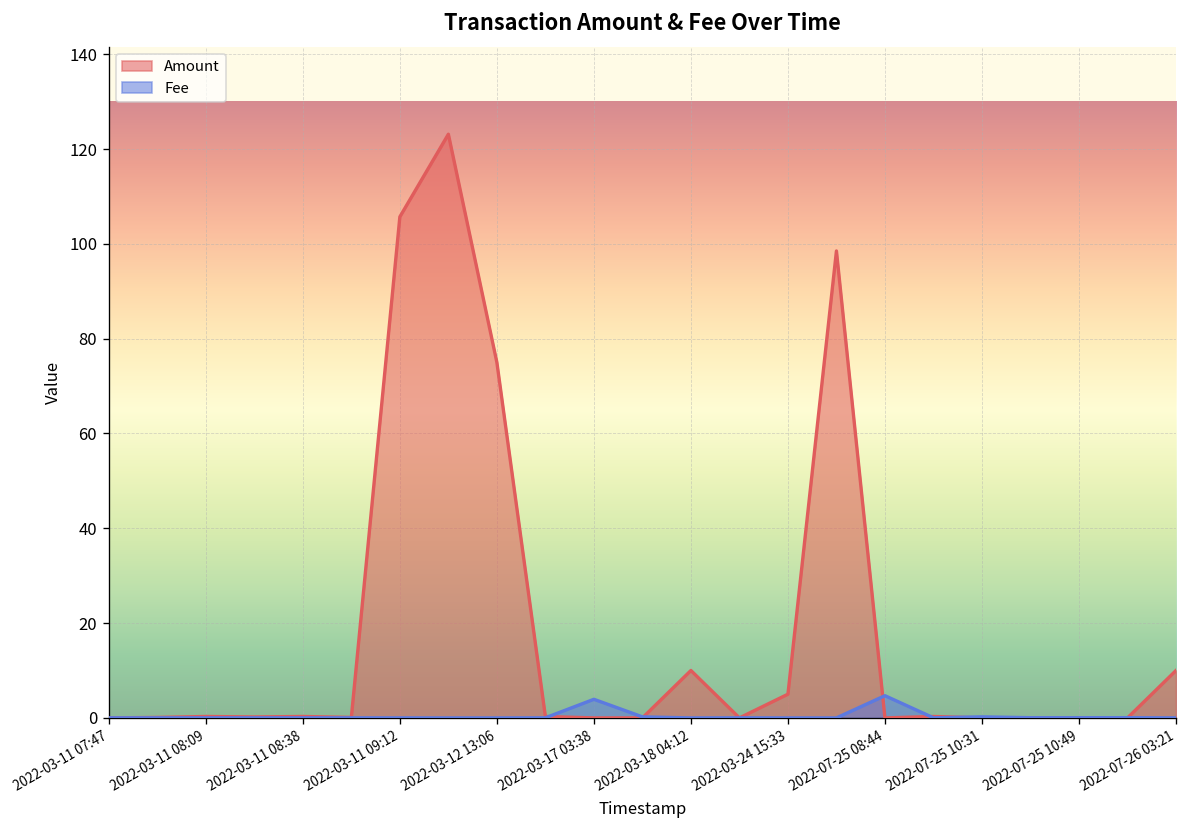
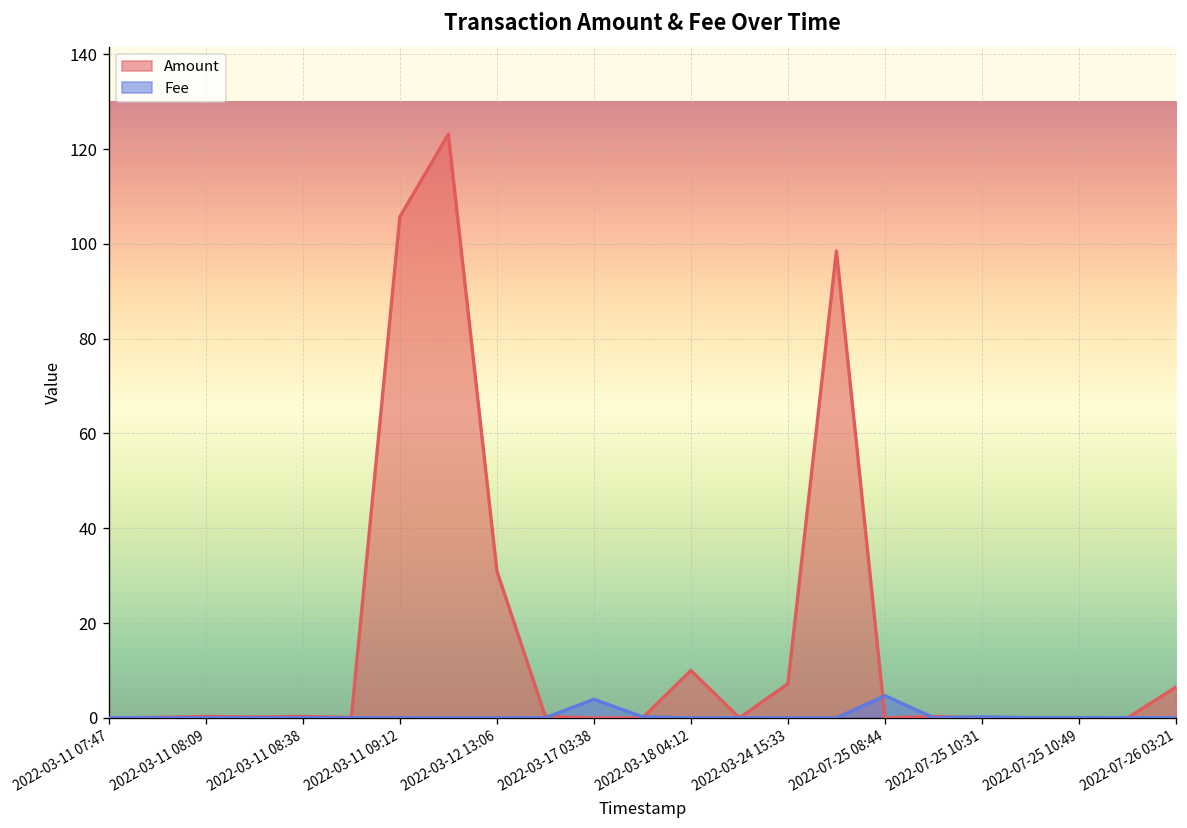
Amount, 2022-03-12 13:06: 75 -> 31
Amount, 2022-03-24 15:33: 5 -> 7
Amount, 2022-07-26 03:21: 10 -> 7
